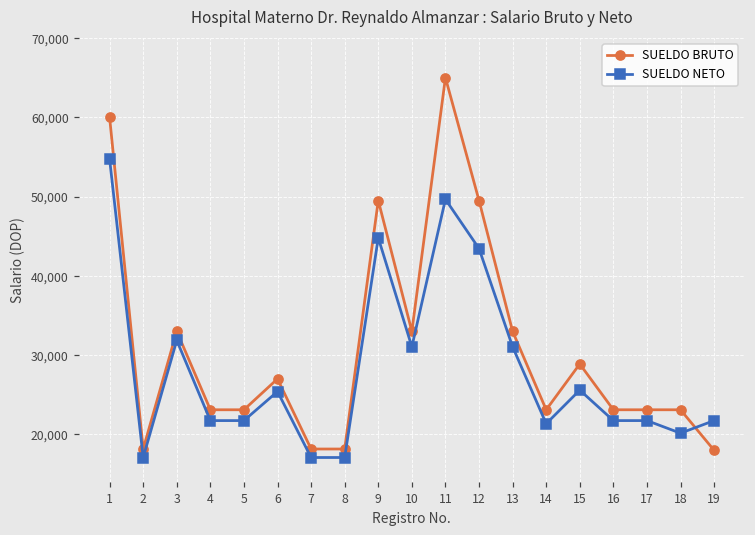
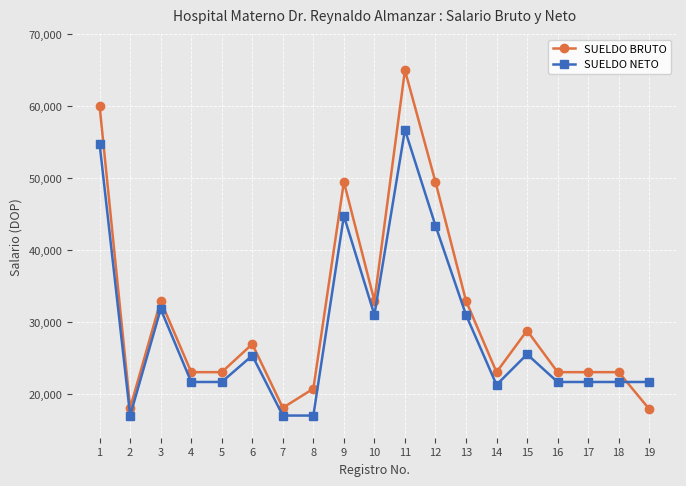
SUELDO BRUTO, 8: 18,000 -> 21,000
SUELDO NETO, 11: 50,000 -> 57,000
SUELDO NETO, 18: 20,000 -> 22,000
